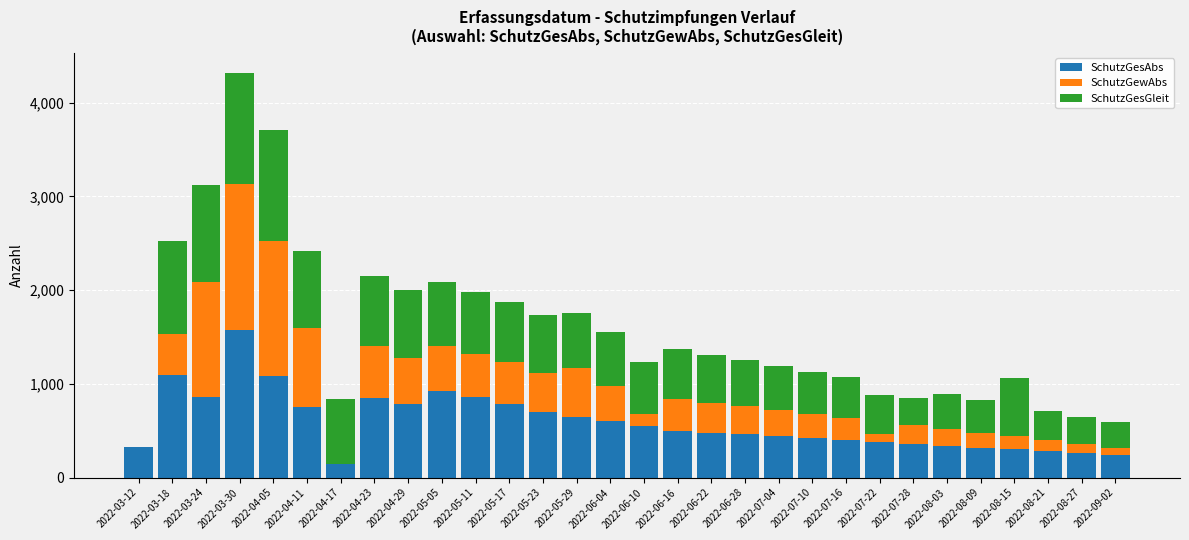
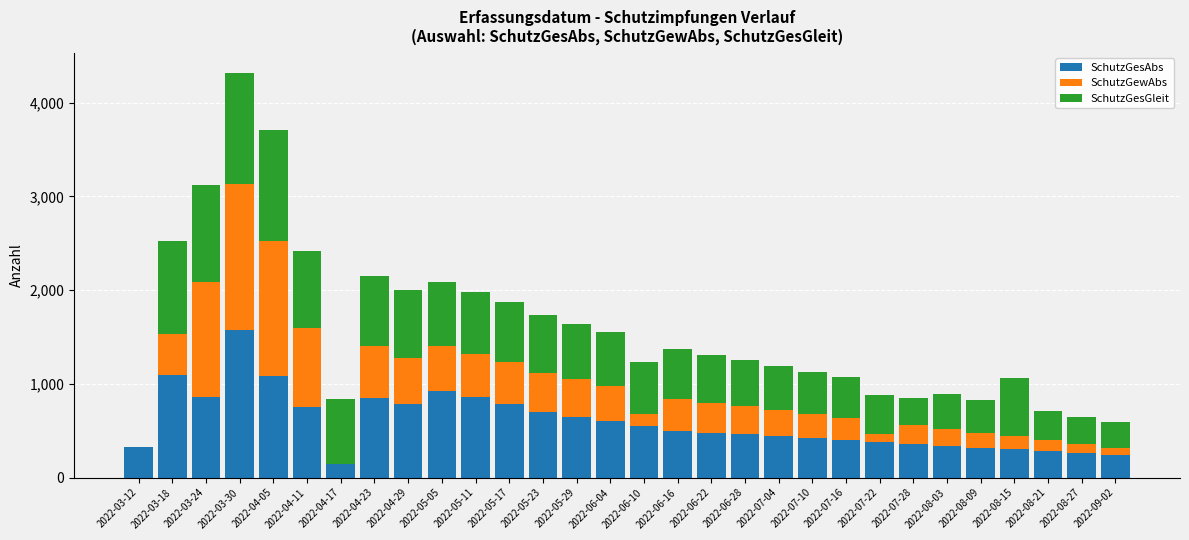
SchutzGewAbs, 2022-05-29: 500 -> 400
